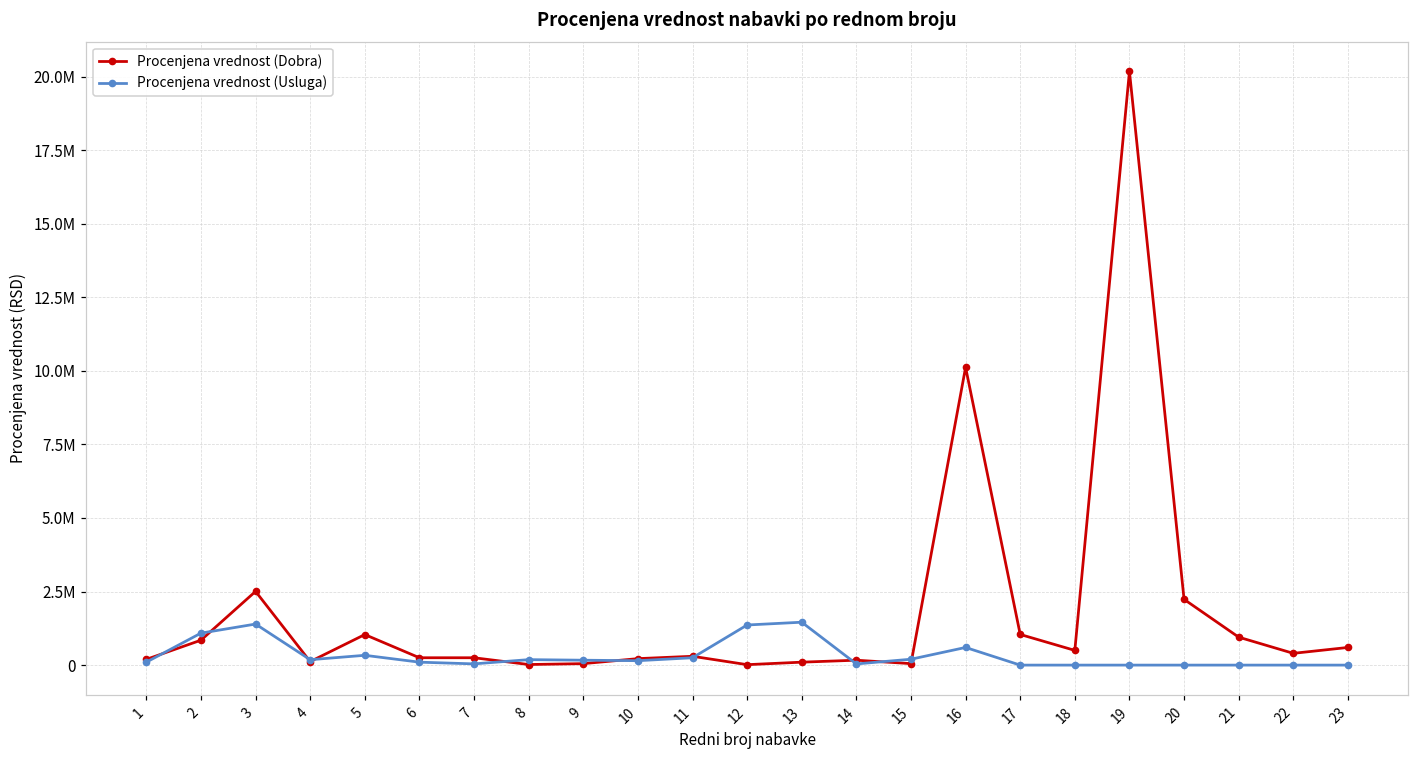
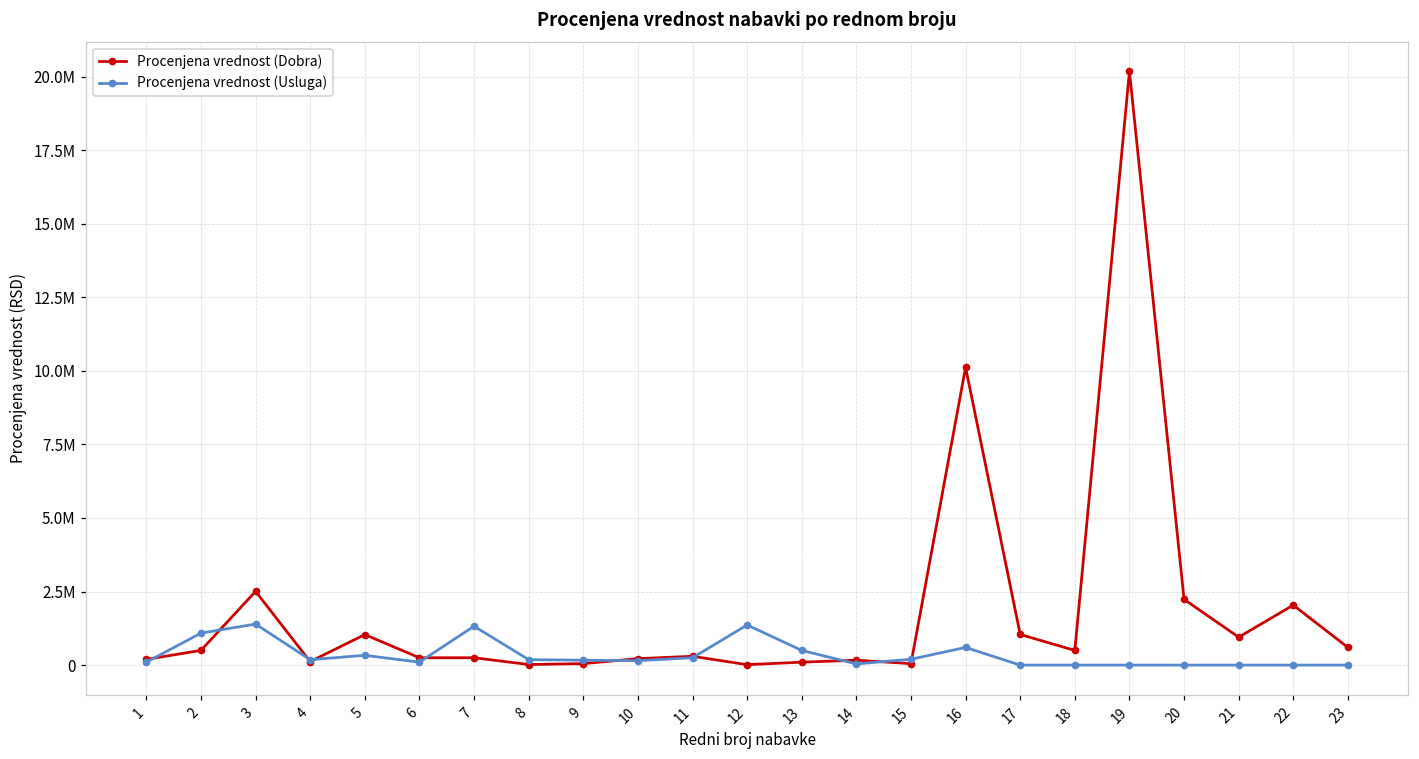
Procenjena vrednost (Dobra), 2: 800000 -> 500000
Procenjena vrednost (Usluga), 7: 0 -> 1300000
Procenjena vrednost (Usluga), 13: 1500000 -> 500000
Procenjena vrednost (Dobra), 22: 400000 -> 2000000
